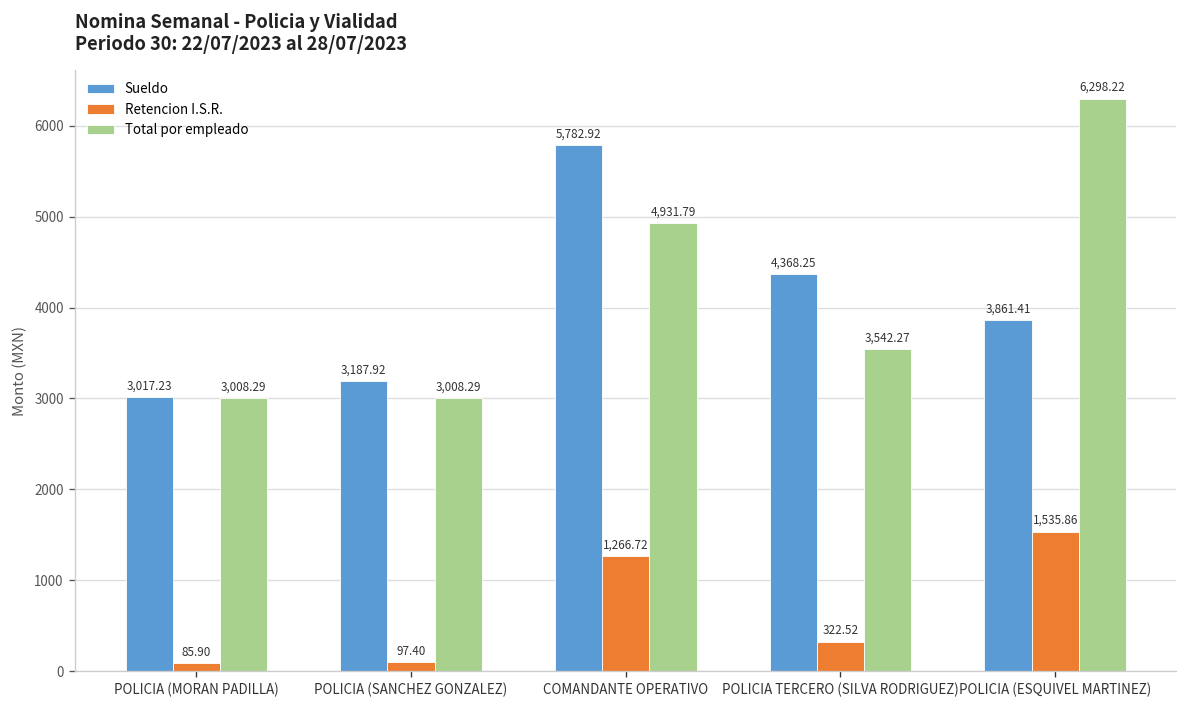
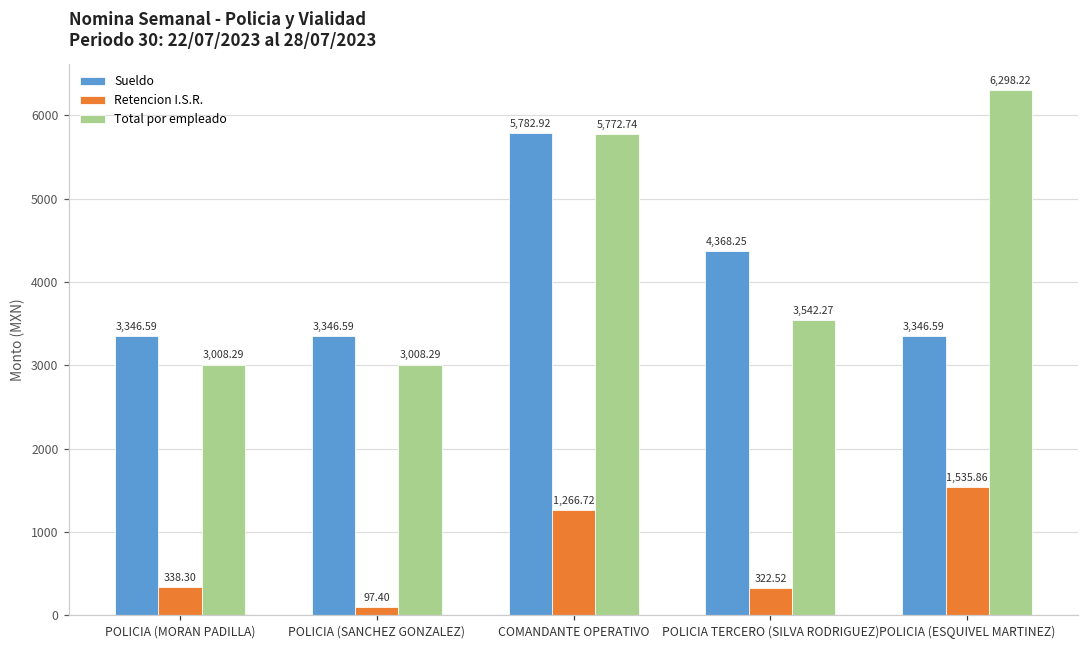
Sueldo, POLICIA (MORAN PADILLA): 3,017.23 -> 3,346.59
Retencion I.S.R., POLICIA (MORAN PADILLA): 85.90 -> 338.30
Sueldo, POLICIA (SANCHEZ GONZALEZ): 3,187.92 -> 3,346.59
Total por empleado, COMANDANTE OPERATIVO: 4,931.79 -> 5,772.74
Sueldo, POLICIA (ESQUIVEL MARTINEZ): 3,861.41 -> 3,346.59
